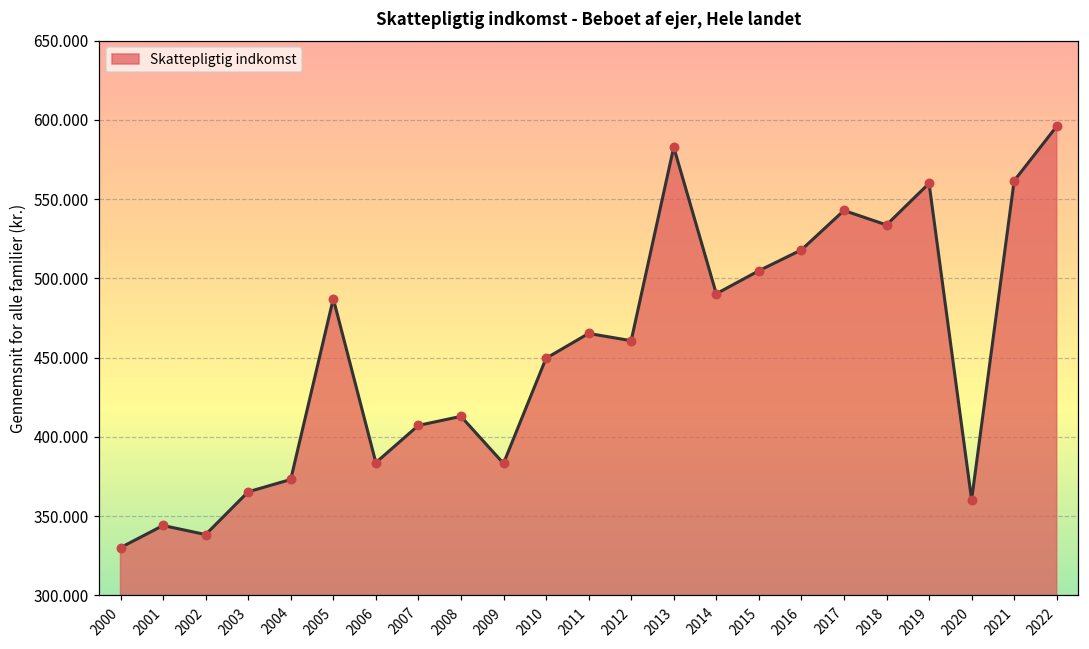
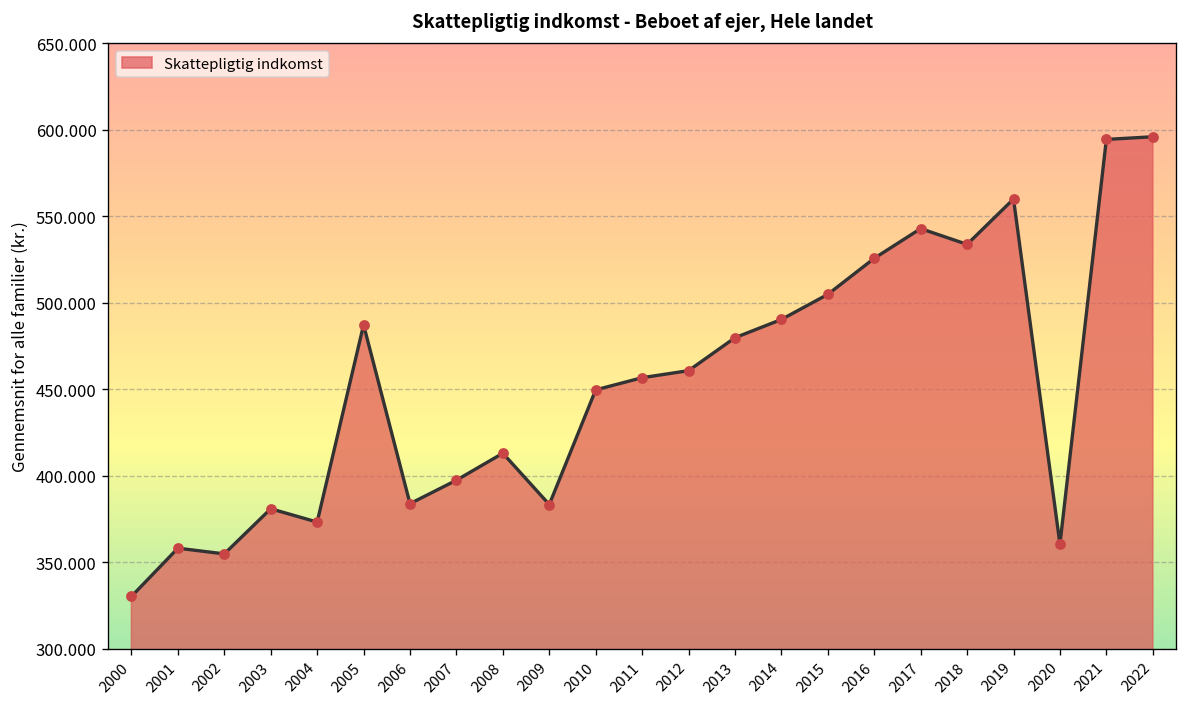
2001: 344 -> 358
2002: 338 -> 355
2003: 365 -> 381
2007: 407 -> 397
2011: 465 -> 457
2013: 583 -> 480
2016: 518 -> 526
2021: 562 -> 594
